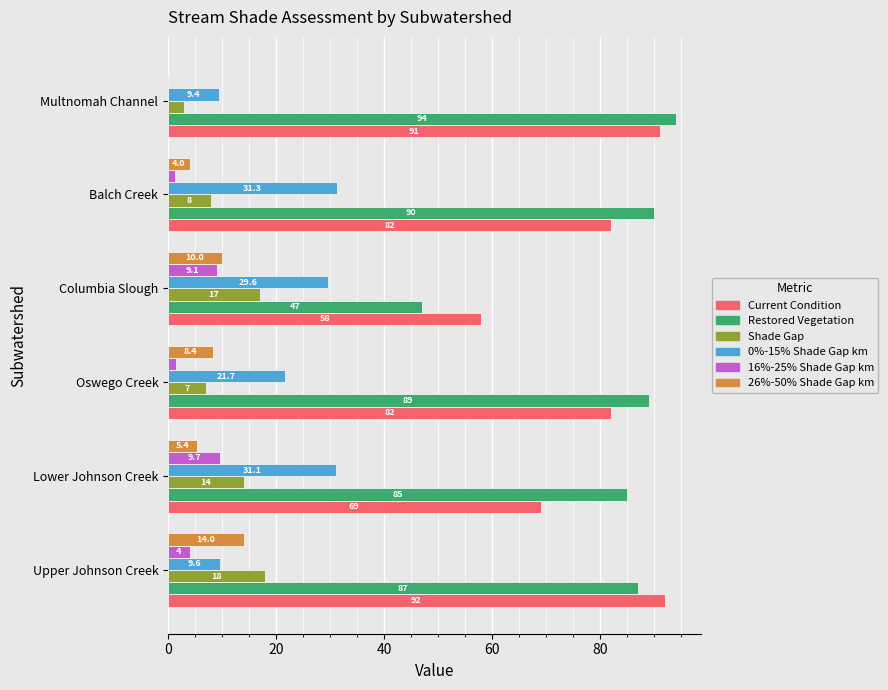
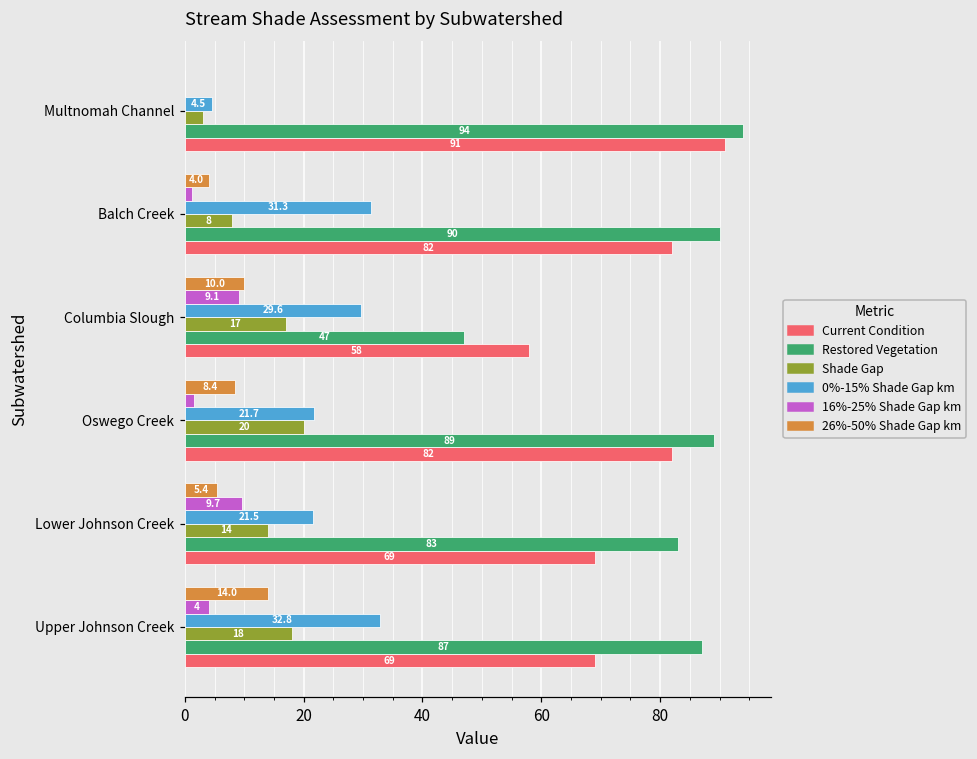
0%-15% Shade Gap km, Multnomah Channel: 9.4 -> 4.5
Shade Gap, Oswego Creek: 7 -> 20
0%-15% Shade Gap km, Lower Johnson Creek: 31.1 -> 21.5
Restored Vegetation, Lower Johnson Creek: 85 -> 83
0%-15% Shade Gap km, Upper Johnson Creek: 9.6 -> 32.8
Current Condition, Upper Johnson Creek: 92 -> 69
